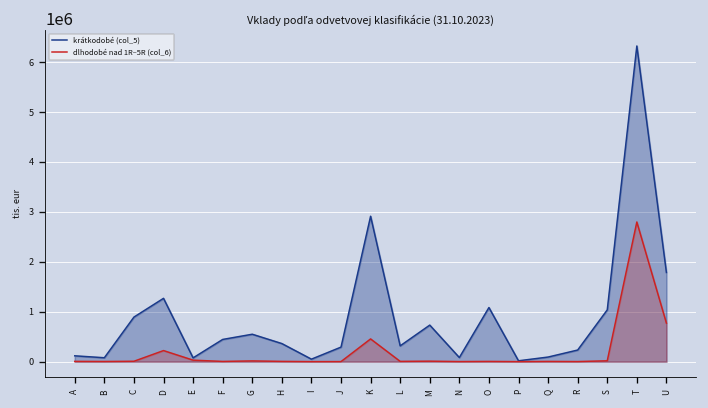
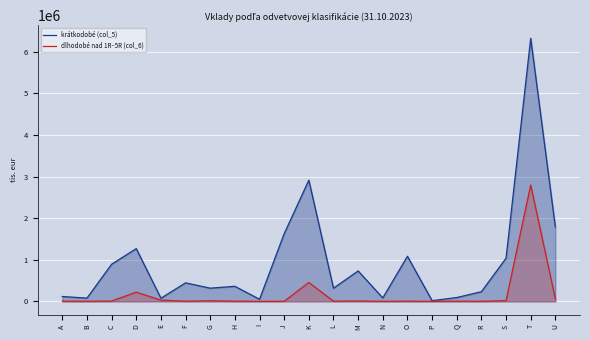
krátkodobé (col_5), G: 500000 -> 300000
krátkodobé (col_5), J: 300000 -> 1600000
dlhodobé nad 1R–5R (col_6), U: 800000 -> 100000
